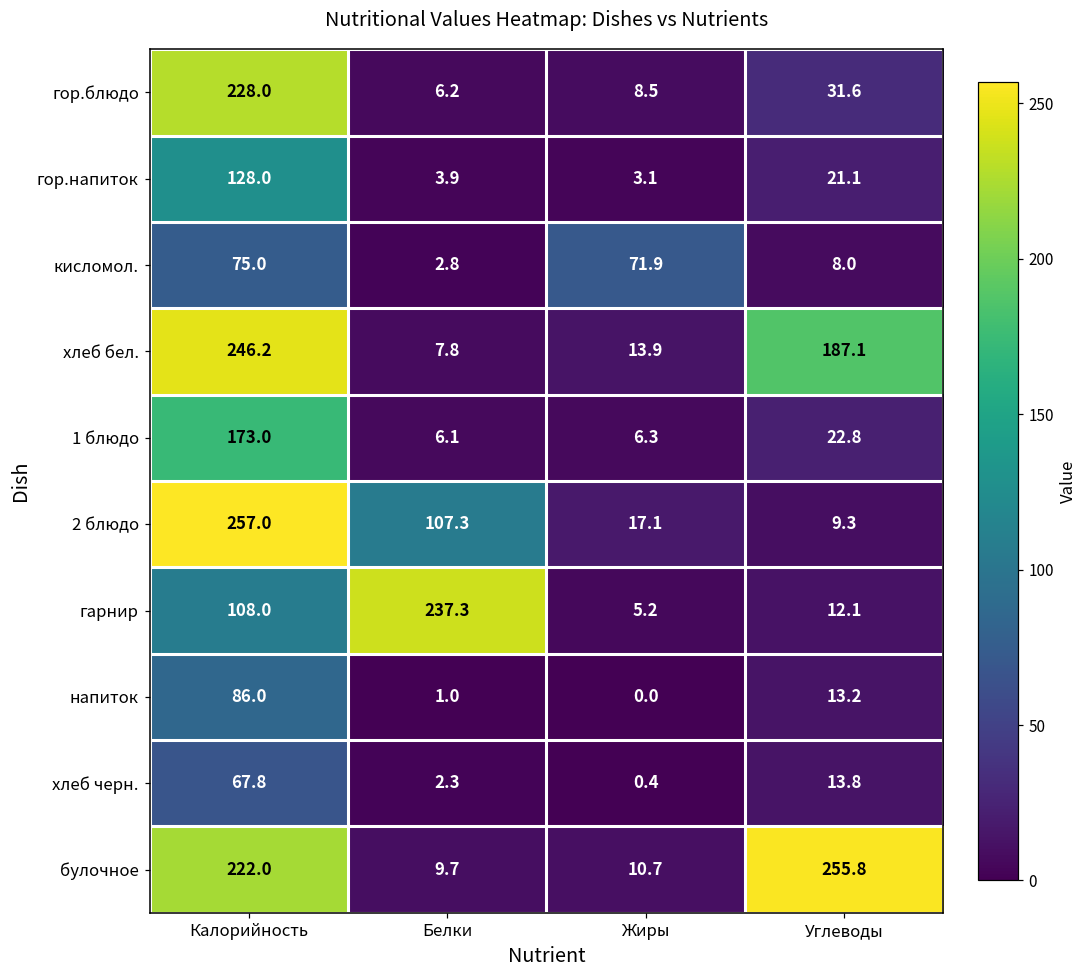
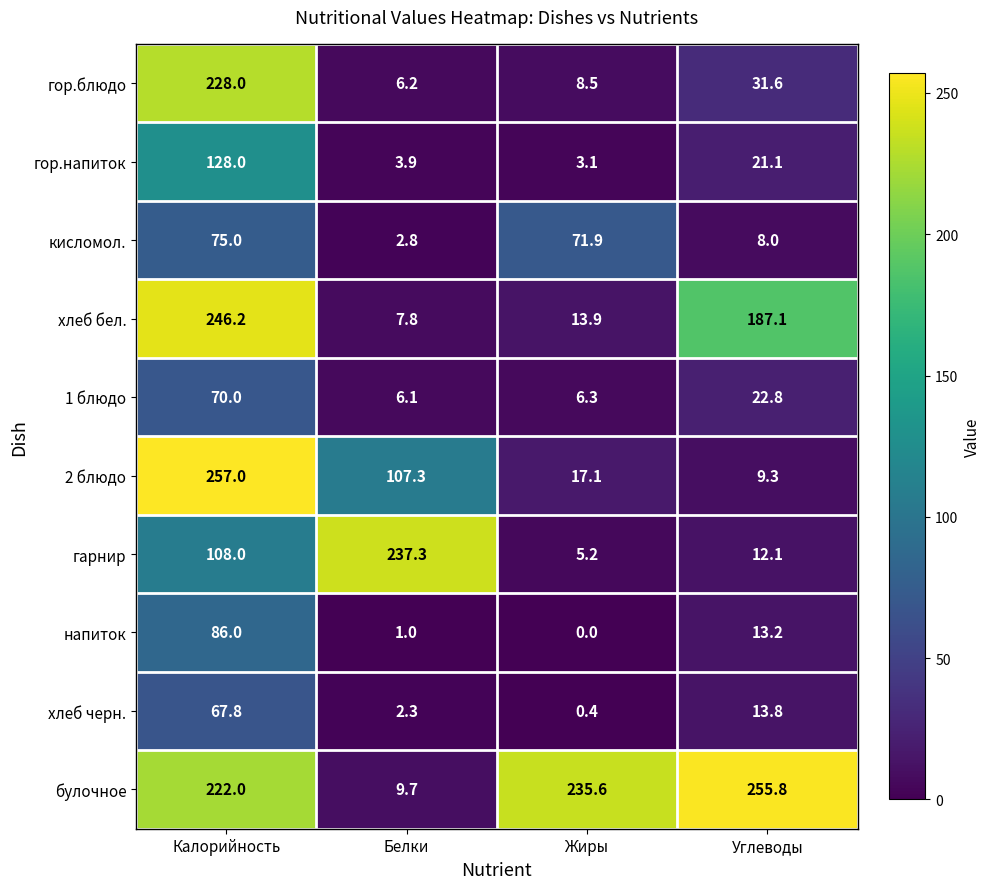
1 блюдо, Калорийность: 173.0 -> 70.0
булочное, Жиры: 10.7 -> 235.6
